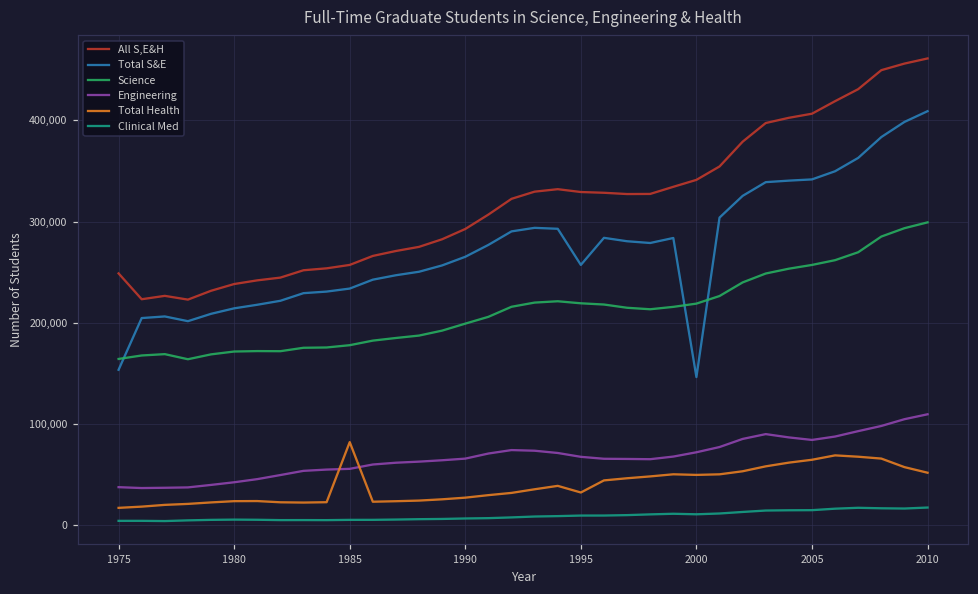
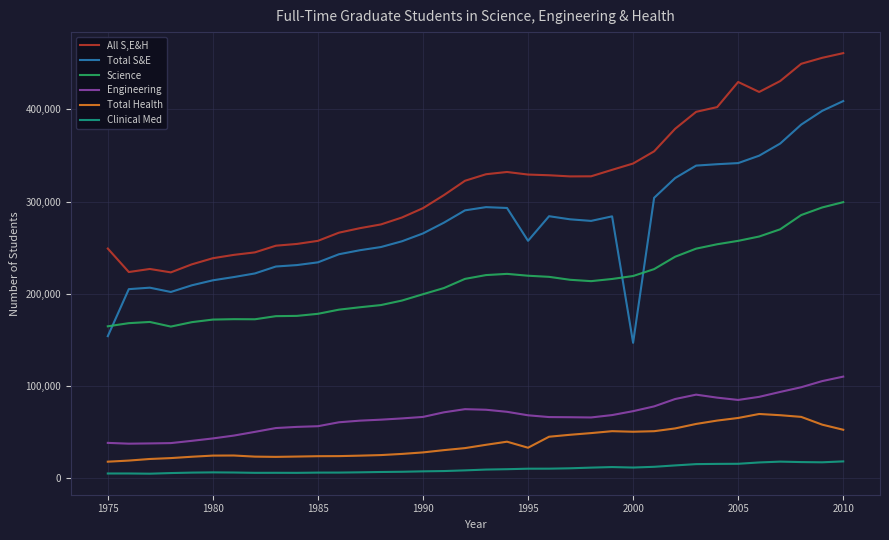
Total Health, 1985: 80,000 -> 20,000
All S,E&H, 2005: 410,000 -> 430,000
